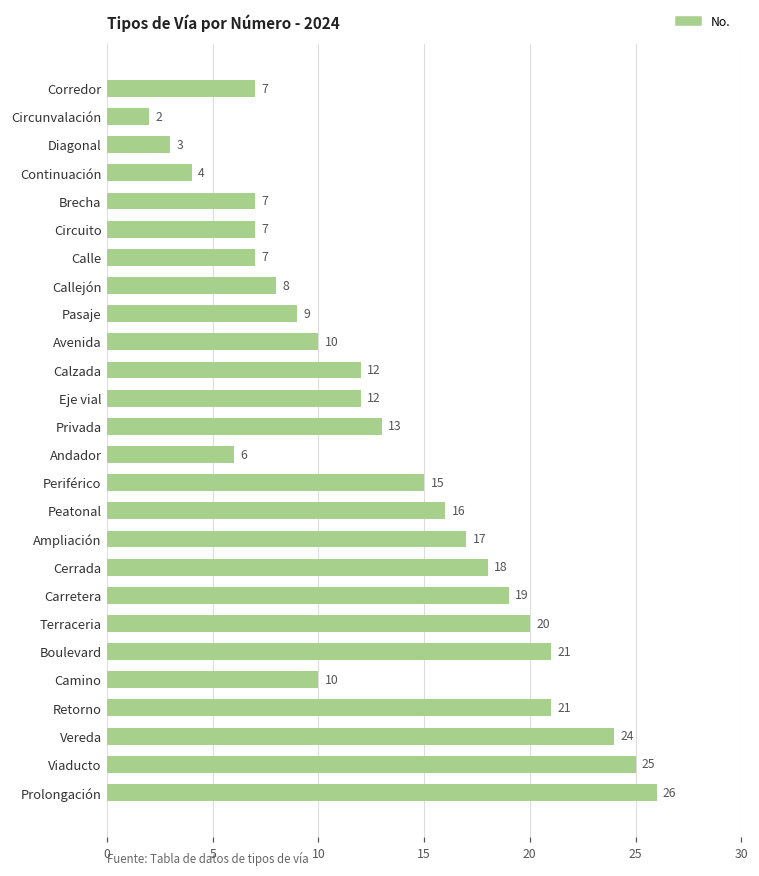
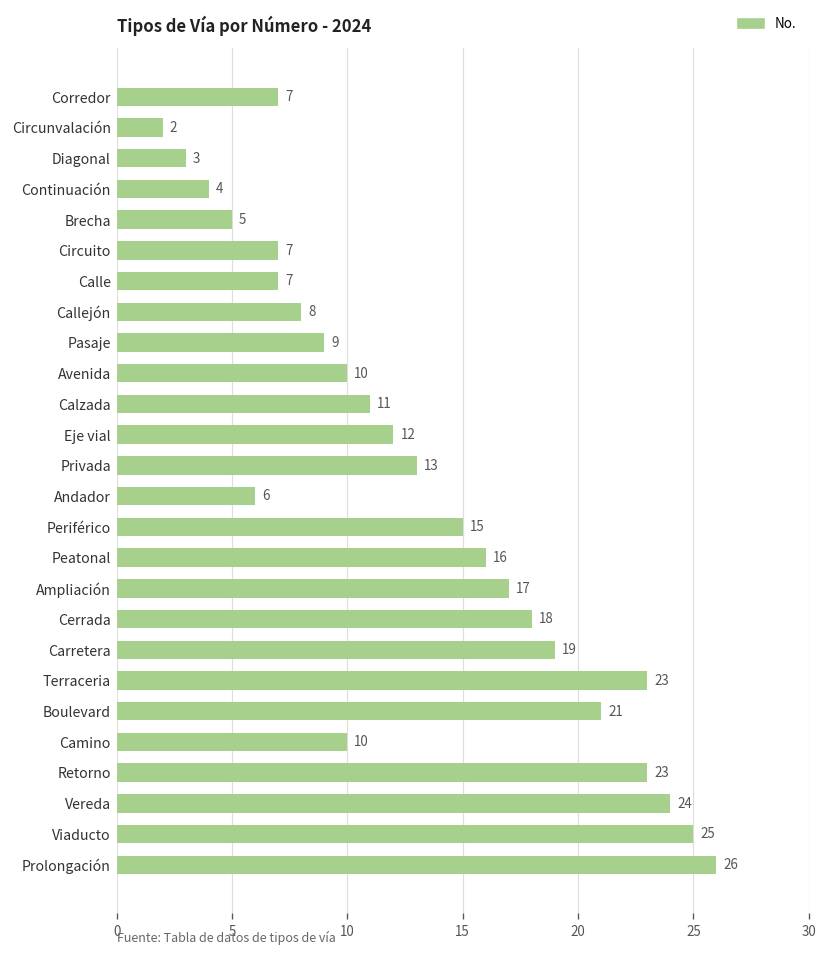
Brecha: 7 -> 5
Calzada: 12 -> 11
Terraceria: 20 -> 23
Retorno: 21 -> 23
